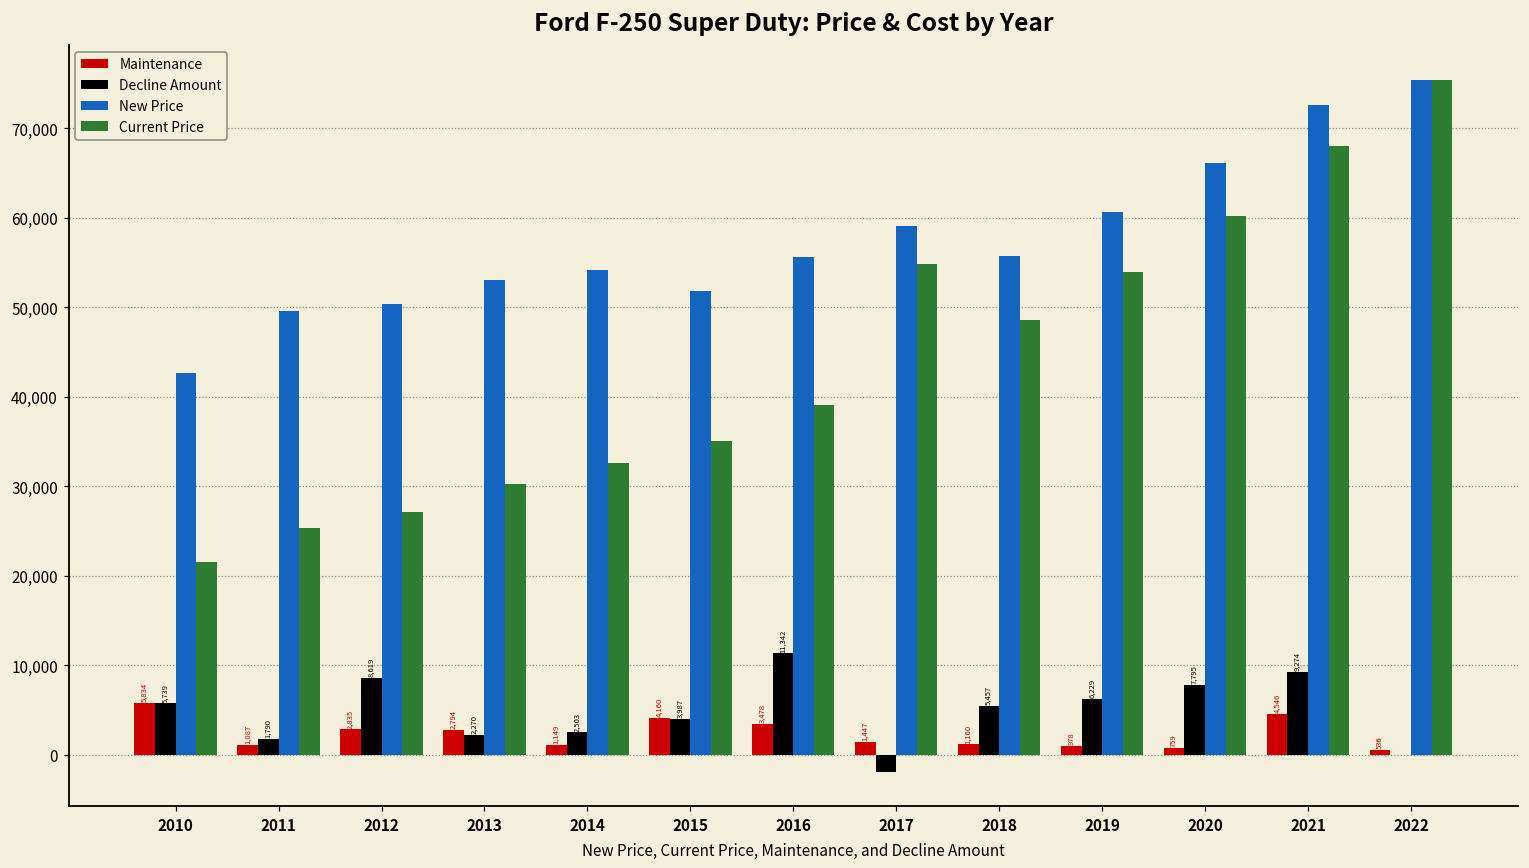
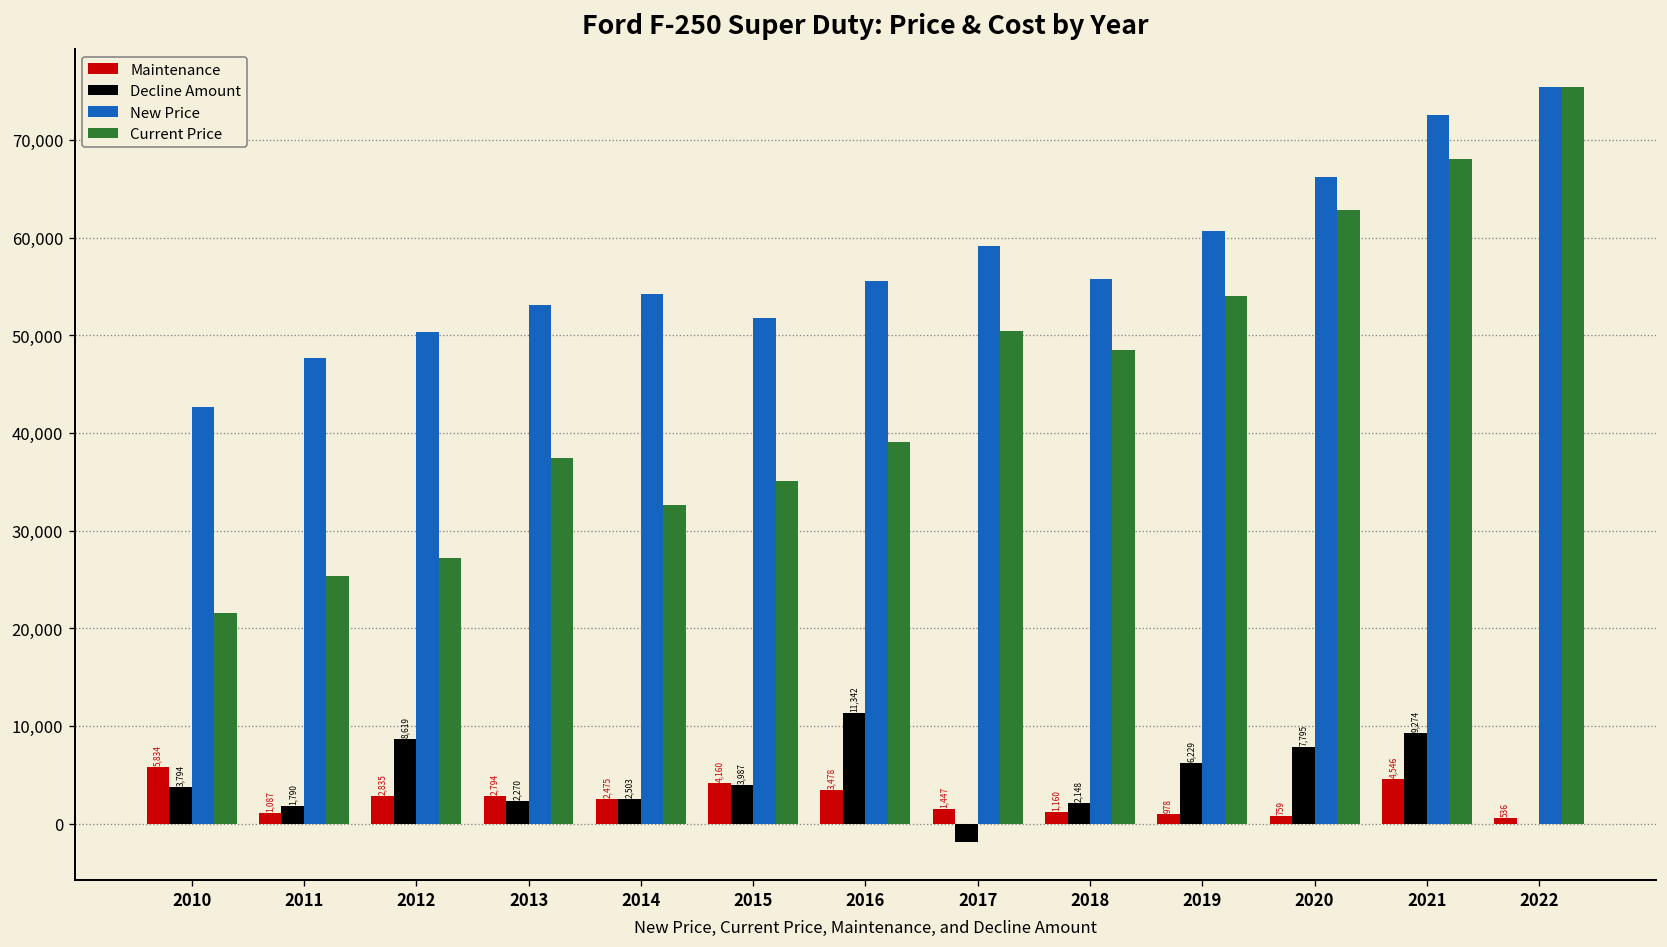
Decline Amount, 2010: 5,739 -> 3,794
New Price, 2011: 50,000 -> 48,000
Current Price, 2013: 30,000 -> 37,000
Maintenance, 2014: 1,149 -> 2,475
Current Price, 2017: 55,000 -> 50,000
Decline Amount, 2018: 5,457 -> 2,148
Current Price, 2020: 60,000 -> 63,000
